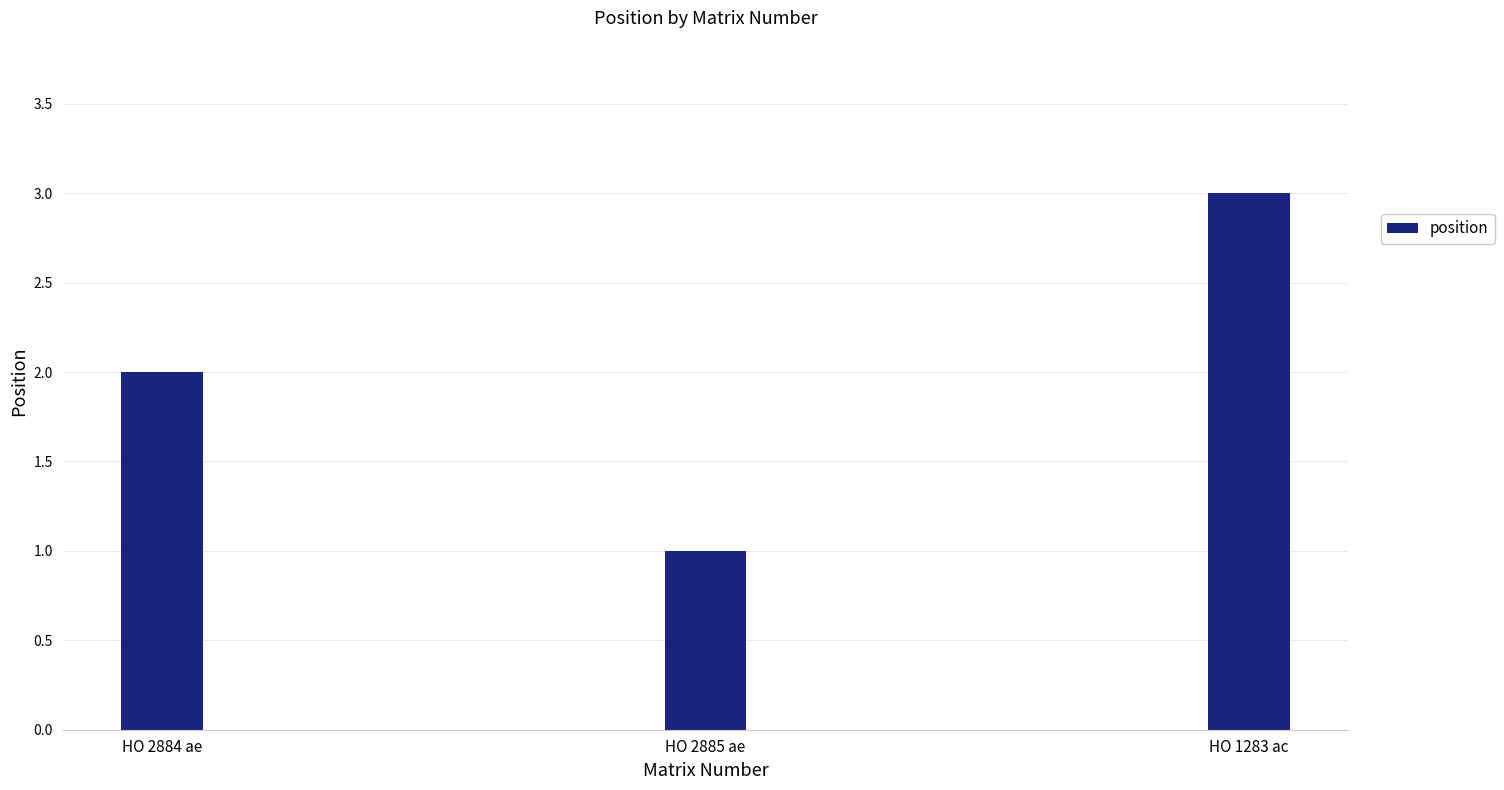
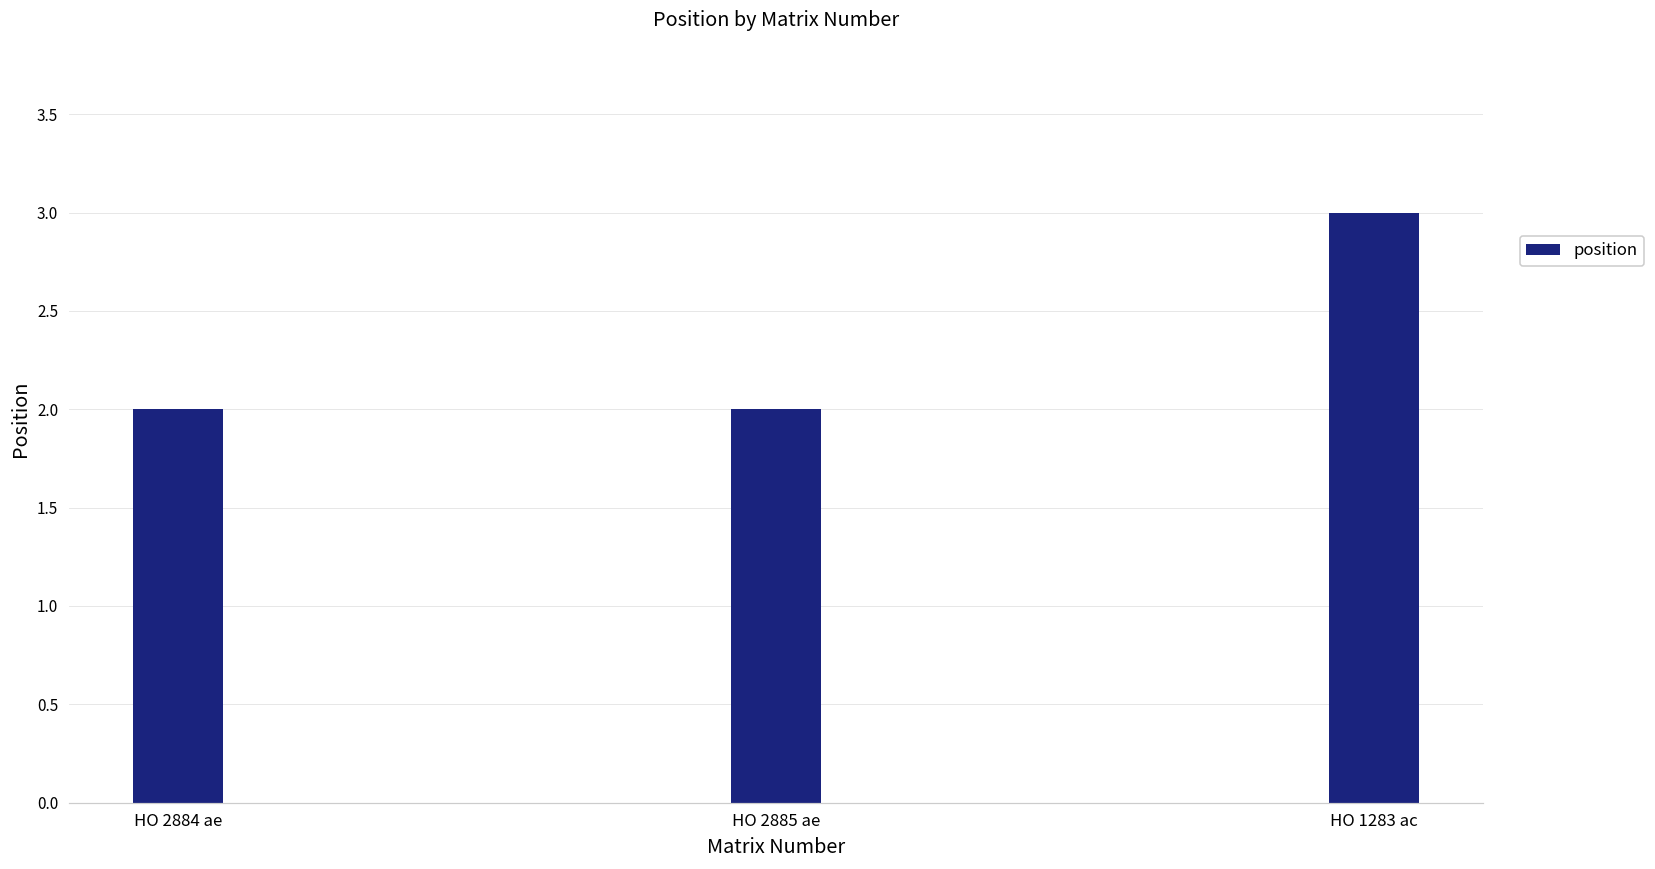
HO 2885 ae: 1 -> 2
